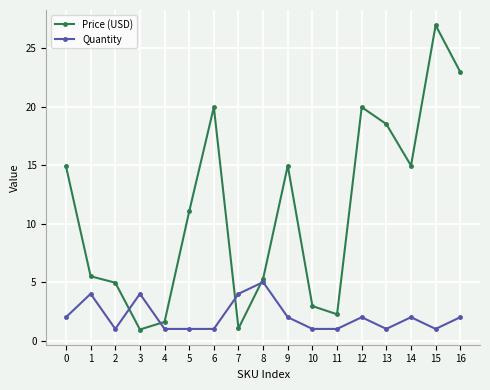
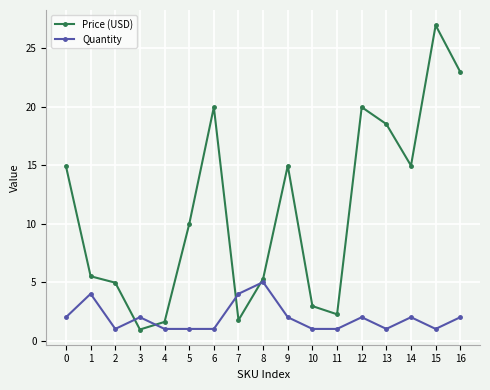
Quantity, 3: 4 -> 2
Price (USD), 5: 11.0 -> 10.0
Price (USD), 7: 1.0 -> 1.8
